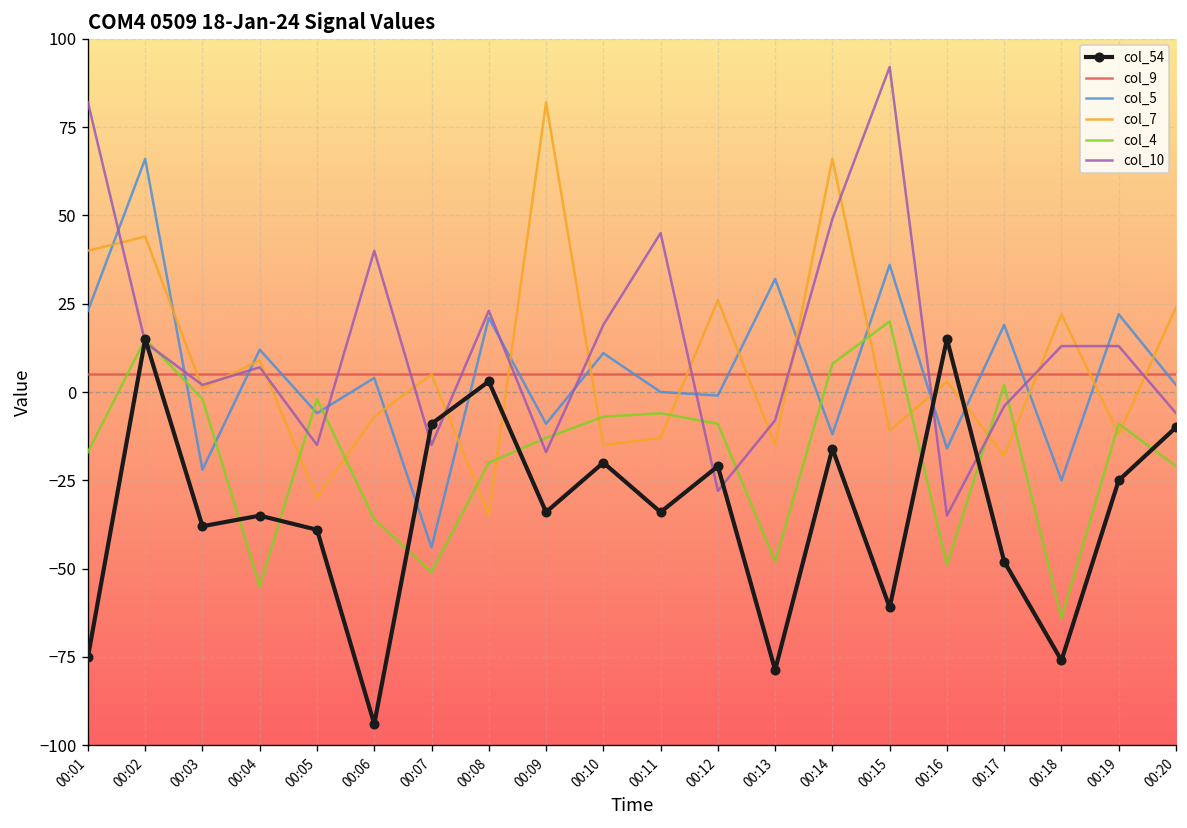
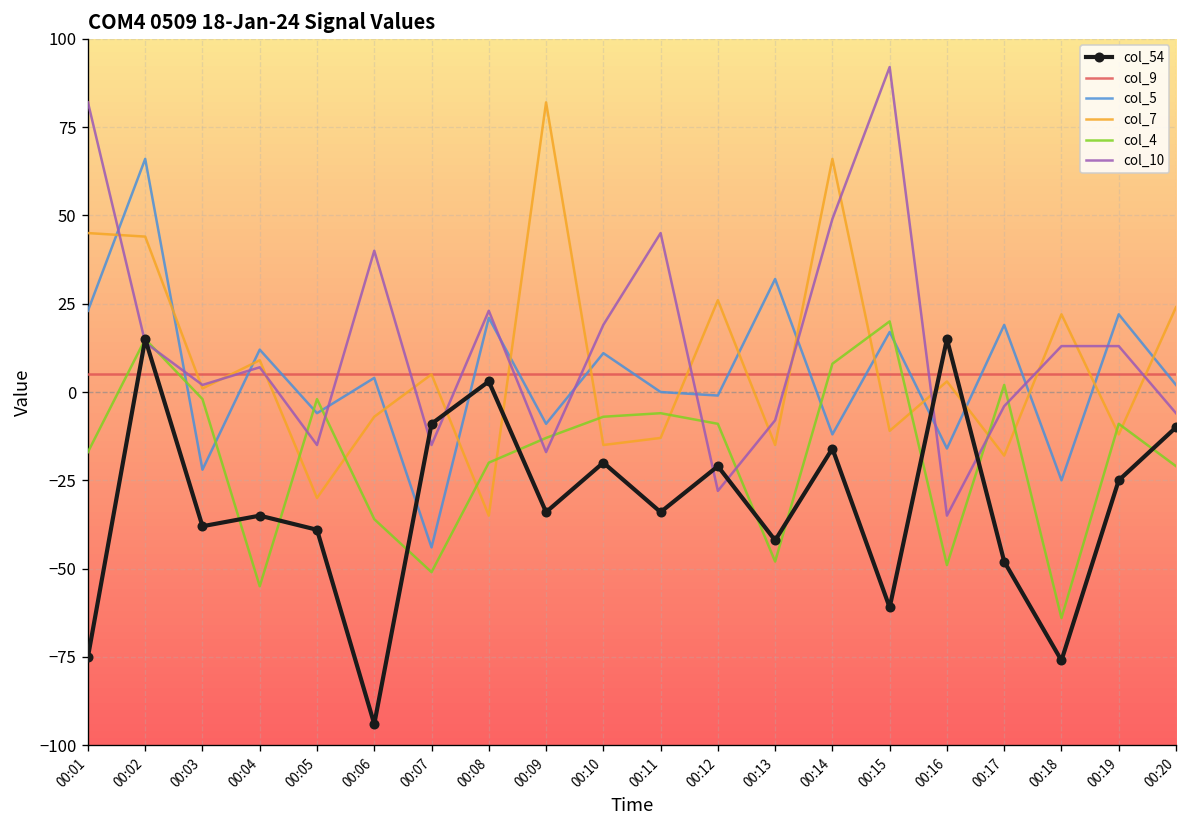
col_7, 00:01: 40 -> 45
col_54, 00:13: -79 -> -42
col_5, 00:15: 36 -> 17
